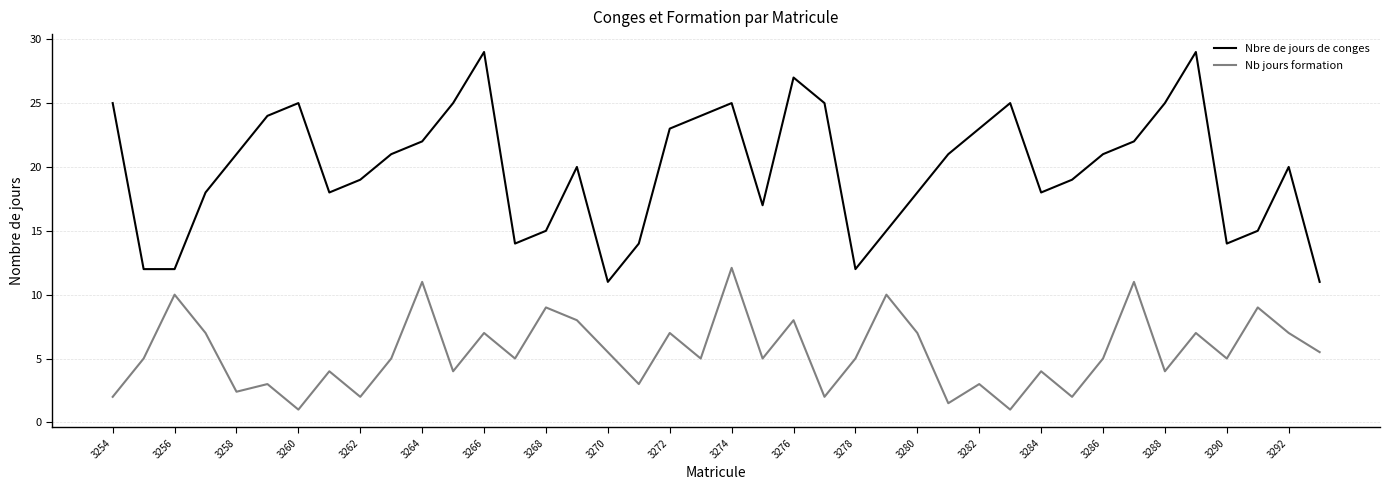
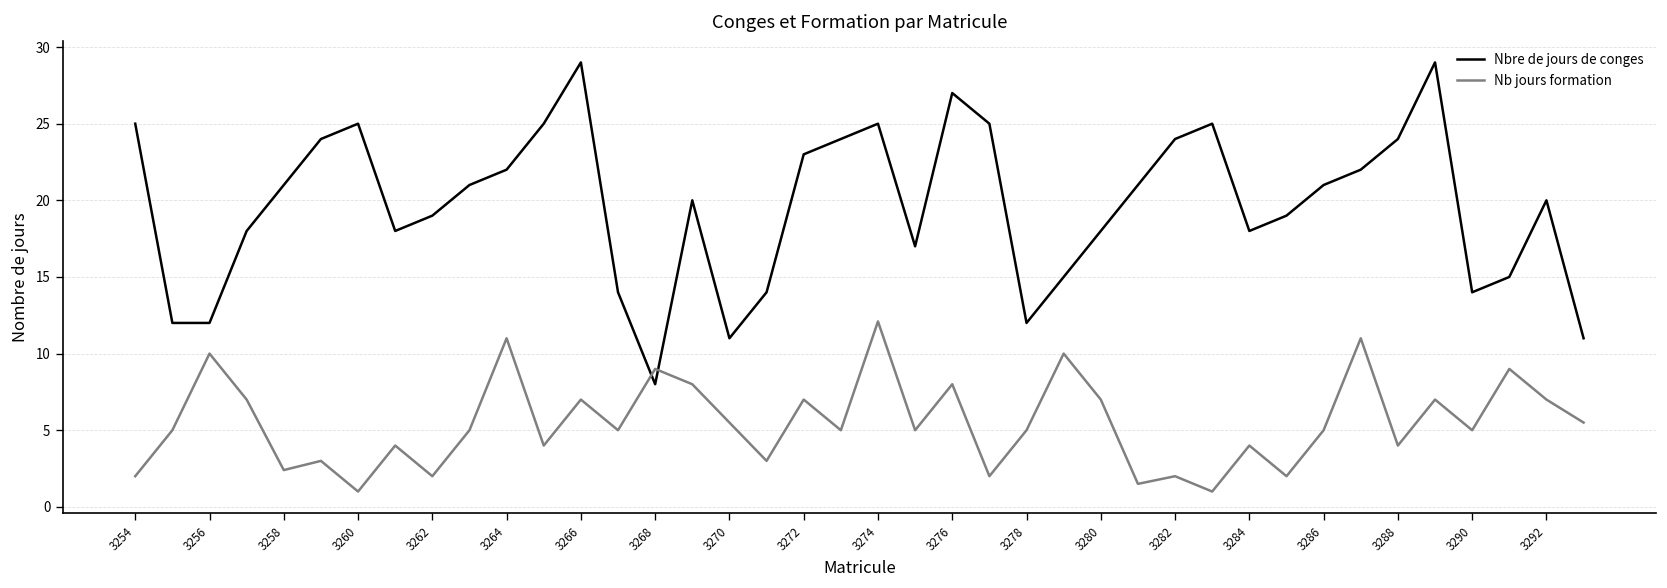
Nbre de jours de conges, 3268: 15 -> 8
Nbre de jours de conges, 3282: 23 -> 24
Nb jours formation, 3282: 3 -> 2
Nbre de jours de conges, 3288: 25 -> 24
